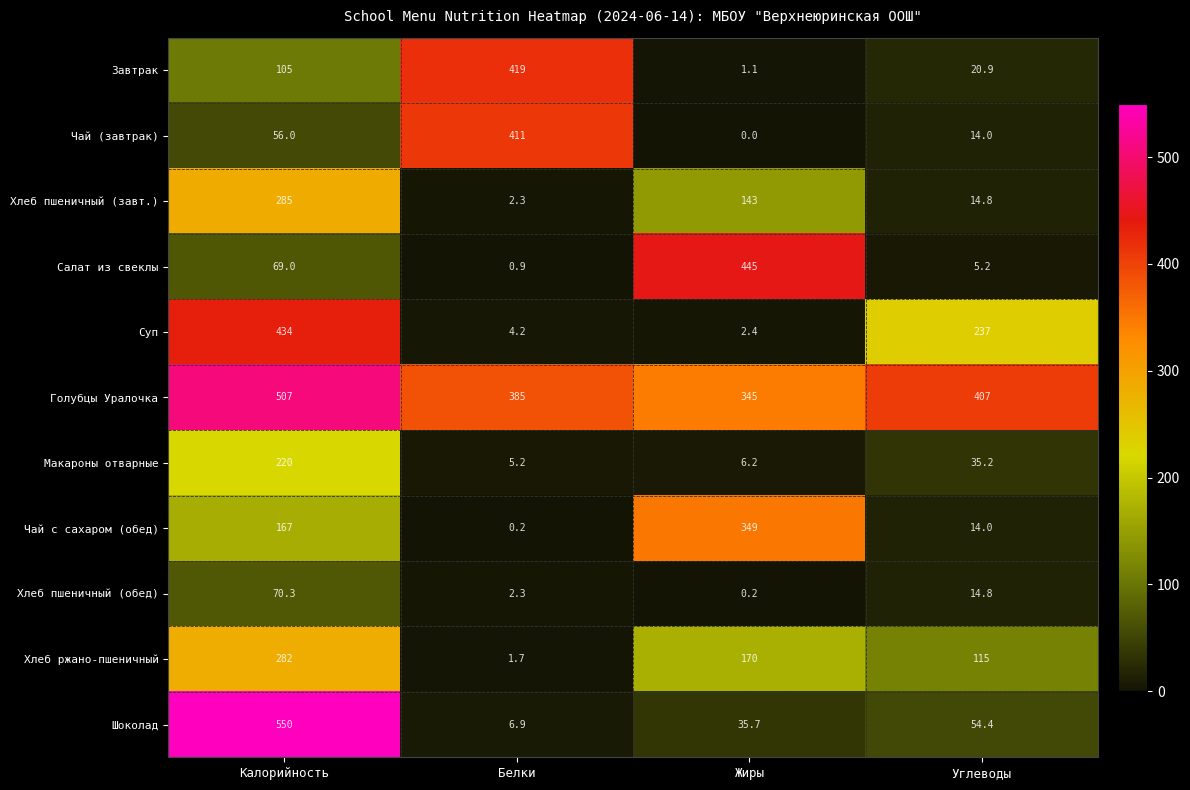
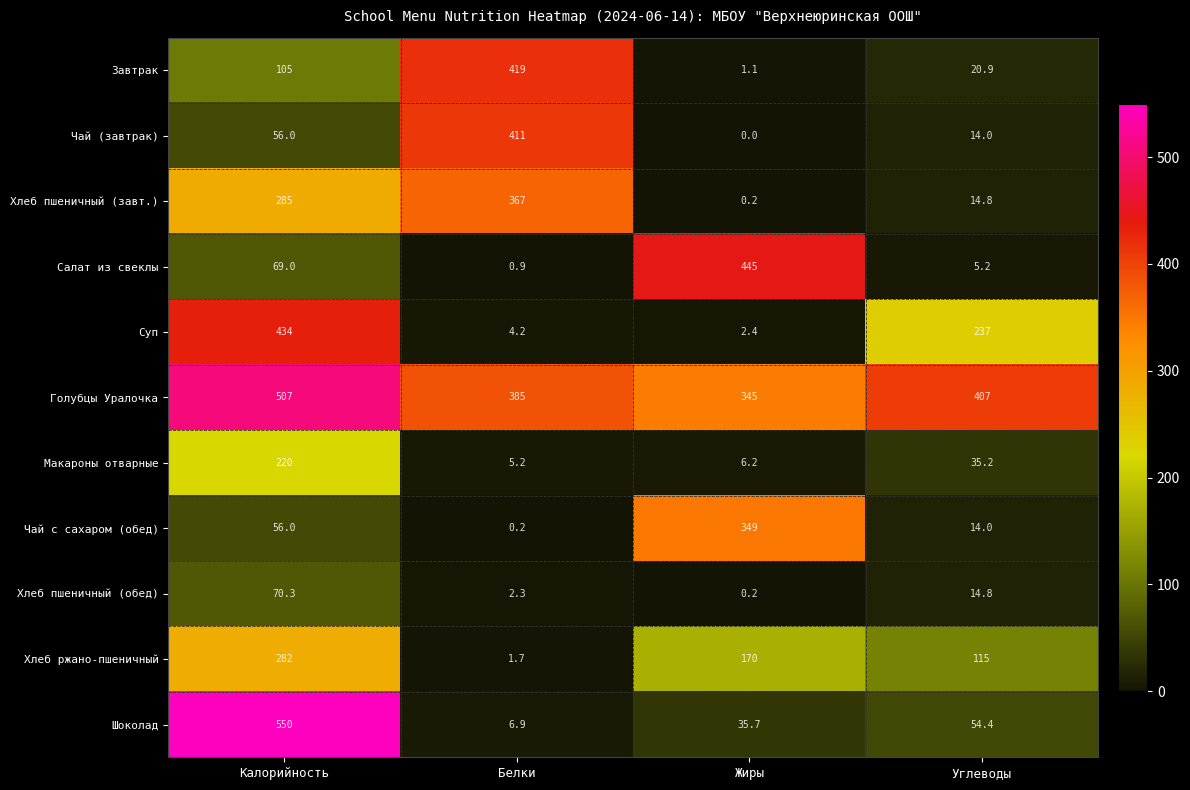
Хлеб пшеничный (завт.), Белки: 2.3 -> 367
Хлеб пшеничный (завт.), Жиры: 143 -> 0.2
Чай с сахаром (обед), Калорийность: 167 -> 56.0
